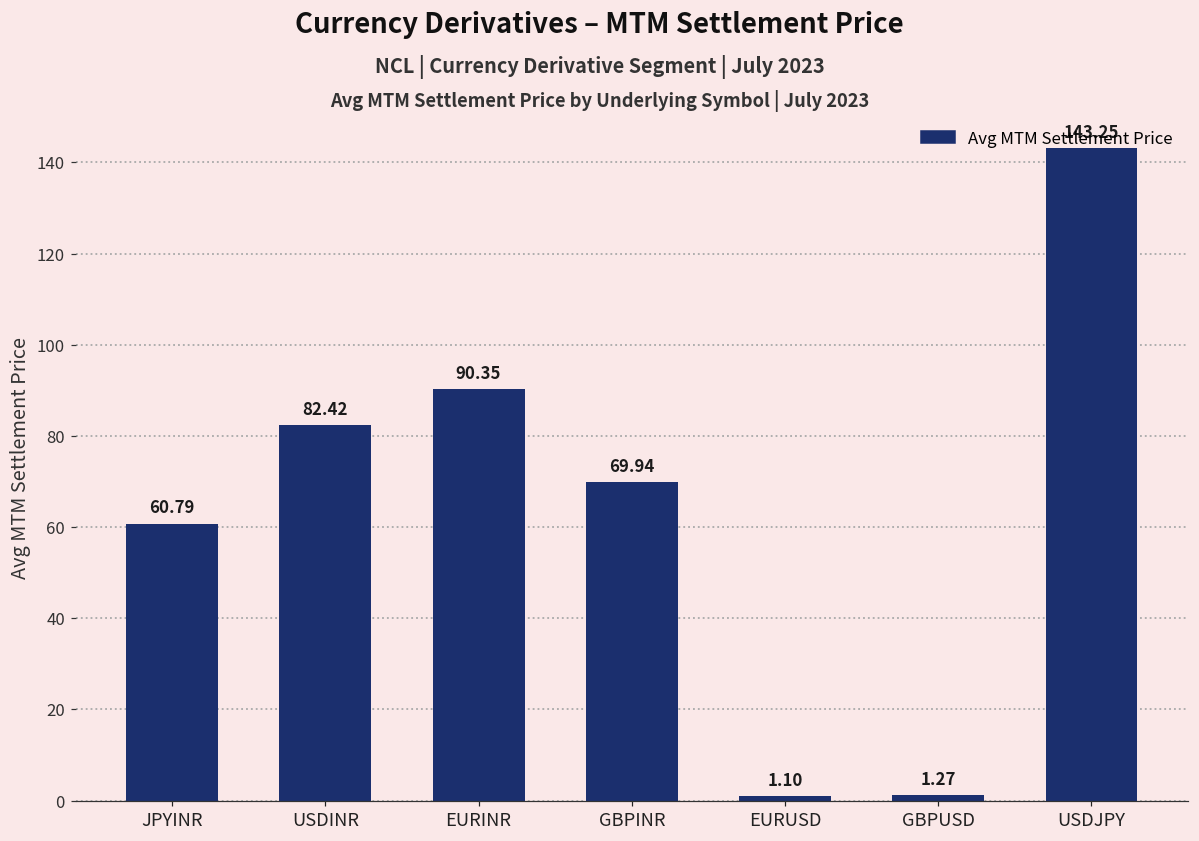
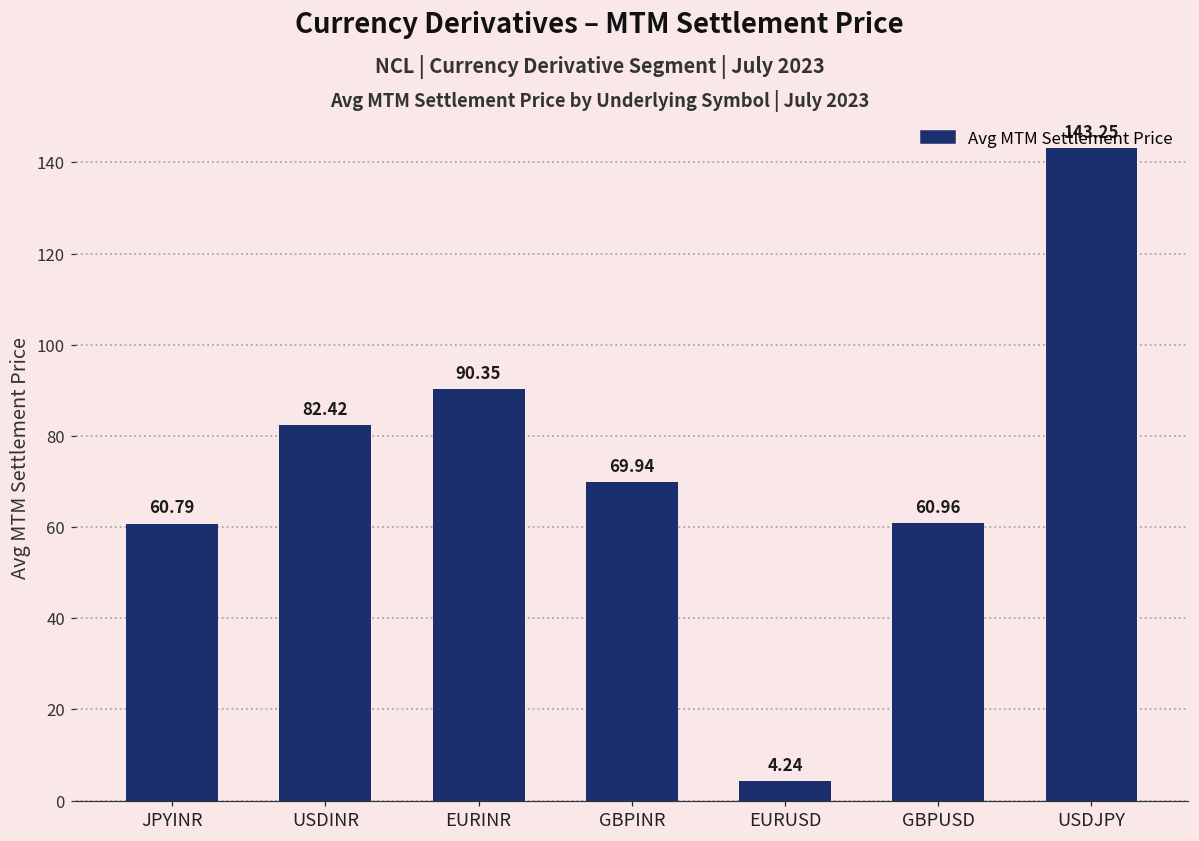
EURUSD: 1.10 -> 4.24
GBPUSD: 1.27 -> 60.96
